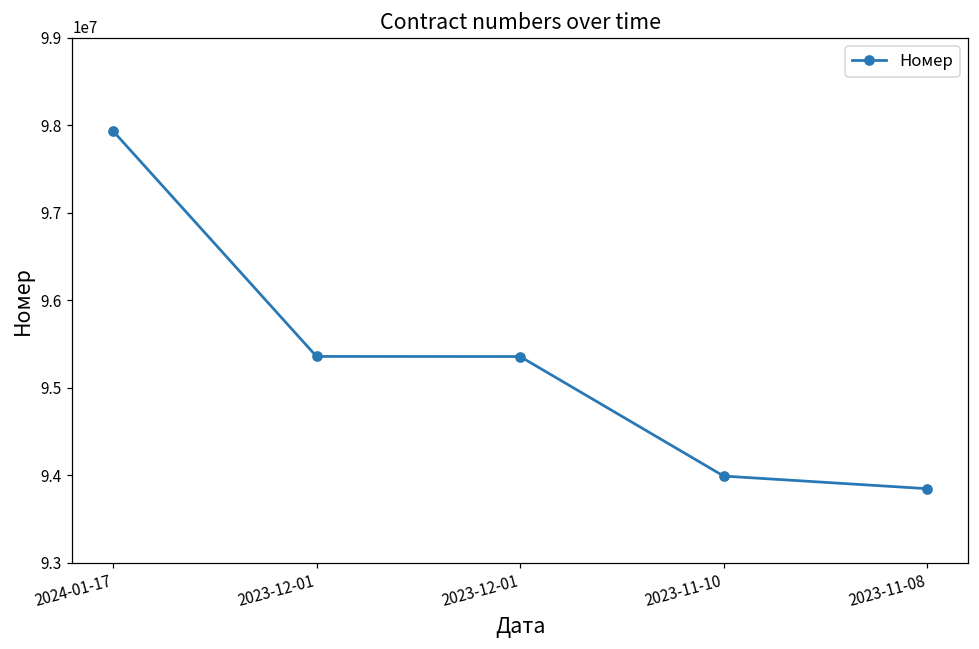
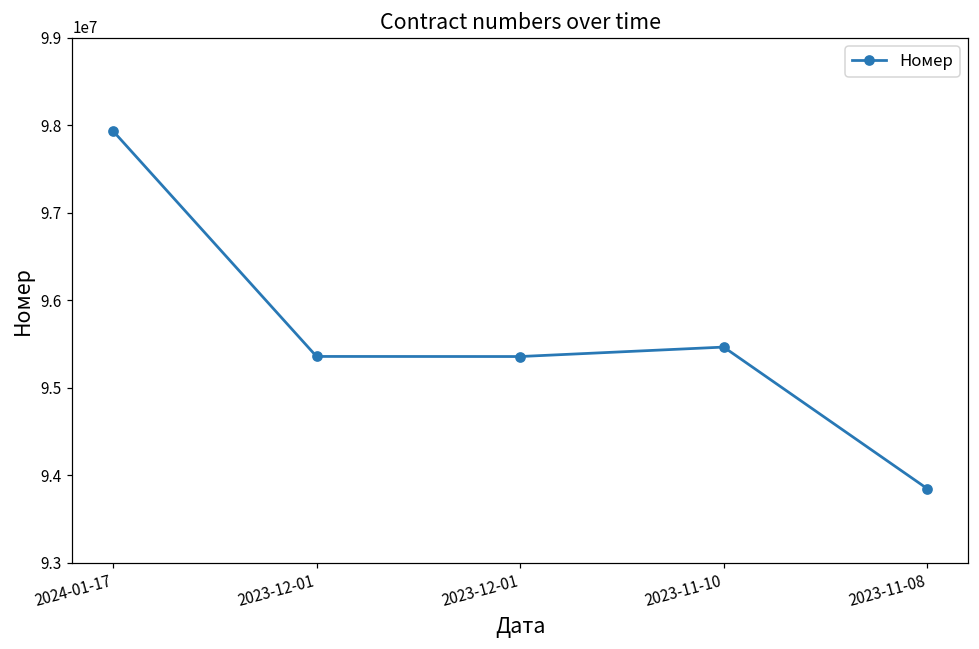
2023-11-10: 94000000 -> 95500000
